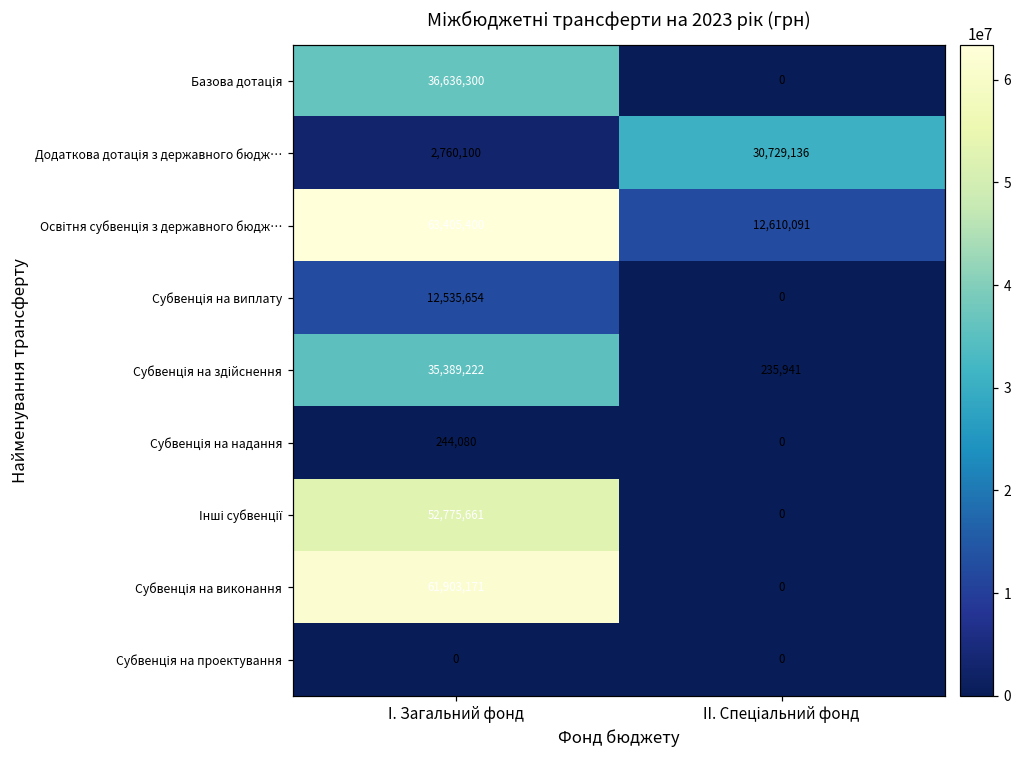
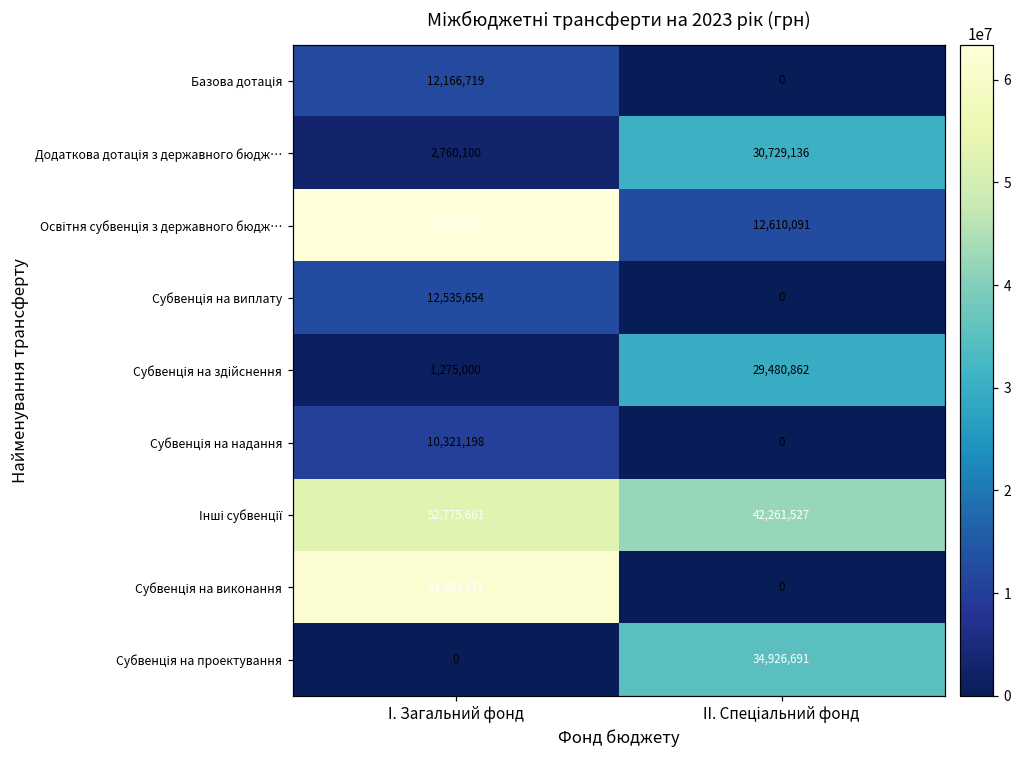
Базова дотація, І. Загальний фонд: 36,636,300 -> 12,166,719
Субвенція на здійснення, І. Загальний фонд: 35,389,222 -> 1,275,000
Субвенція на здійснення, ІІ. Спеціальний фонд: 235,941 -> 29,480,862
Субвенція на надання, І. Загальний фонд: 244,080 -> 10,321,198
Інші субвенції, ІІ. Спеціальний фонд: 0 -> 42,261,527
Субвенція на проектування, ІІ. Спеціальний фонд: 0 -> 34,926,691
